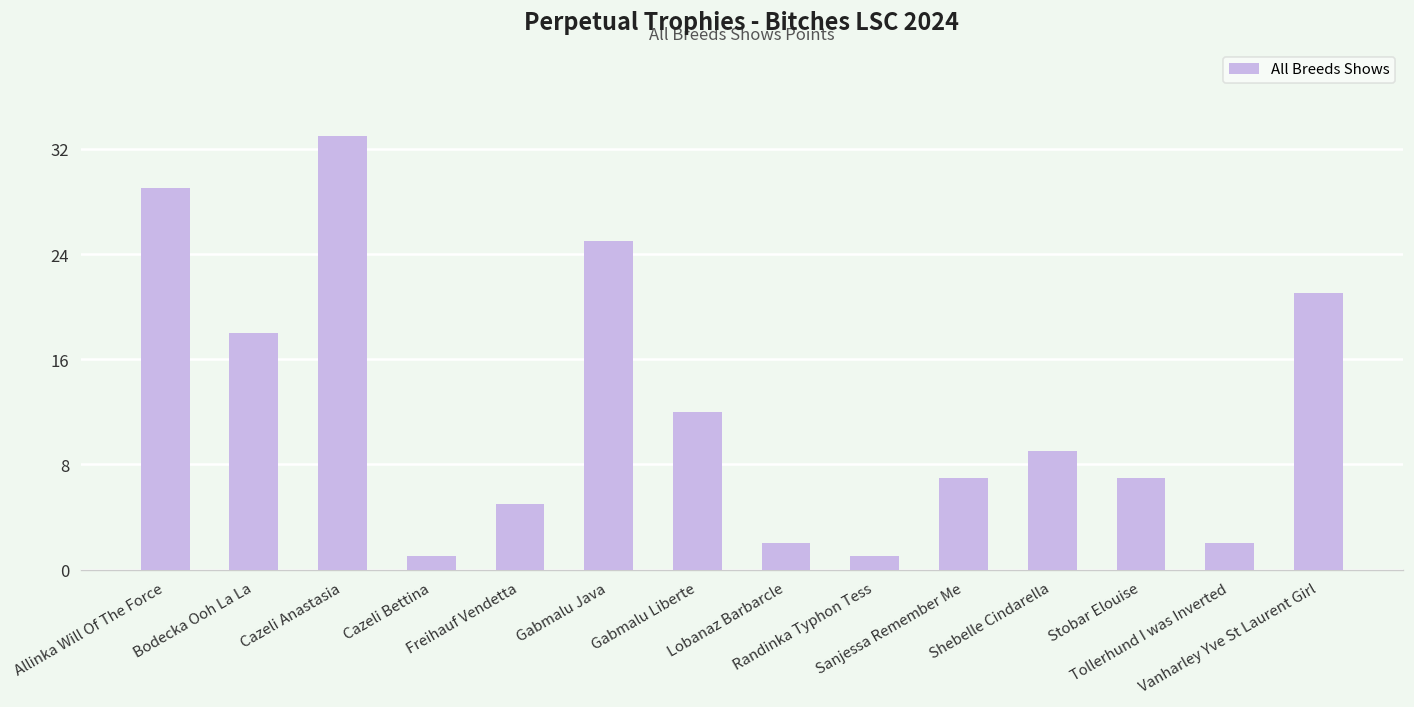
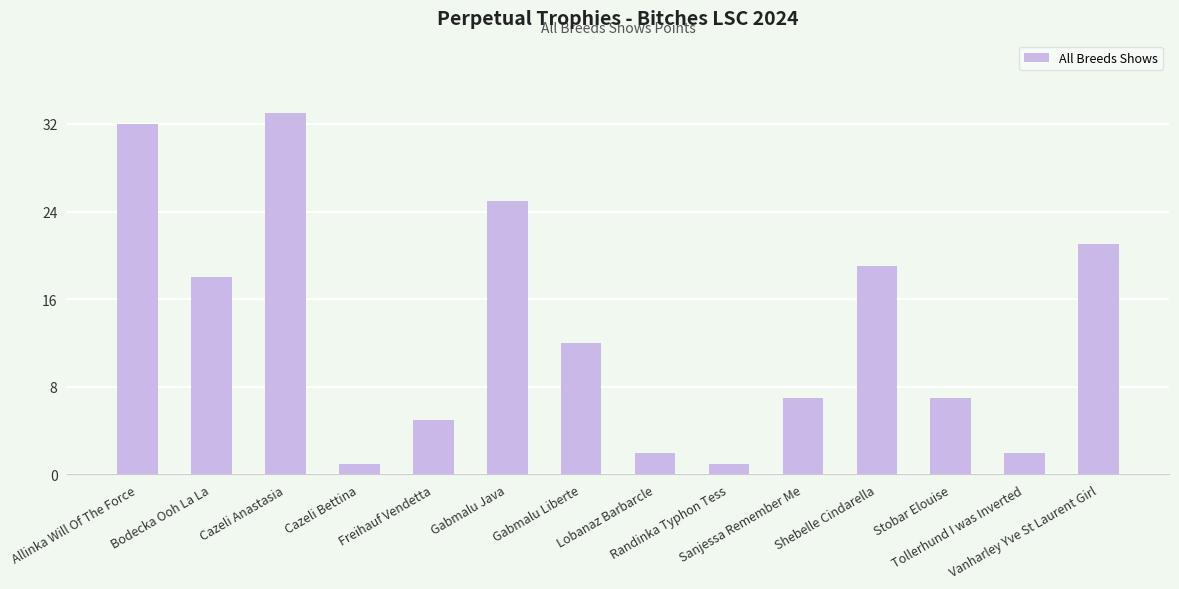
Allinka Will Of The Force: 29 -> 32
Shebelle Cindarella: 9 -> 19
